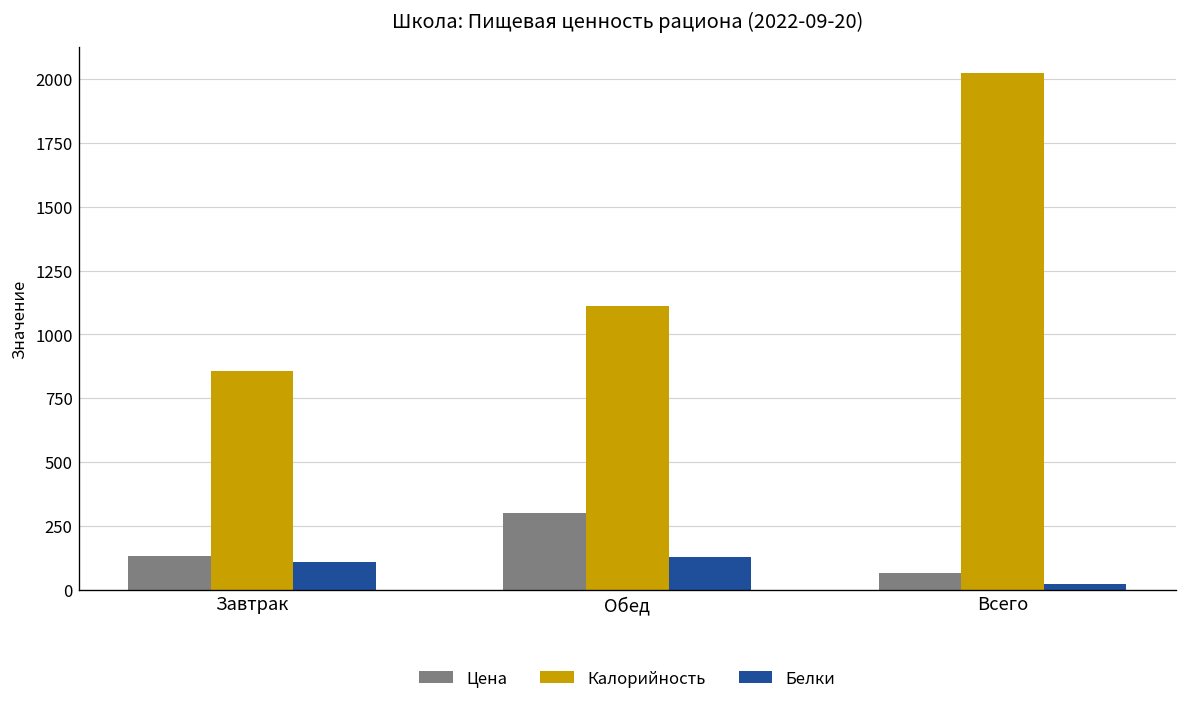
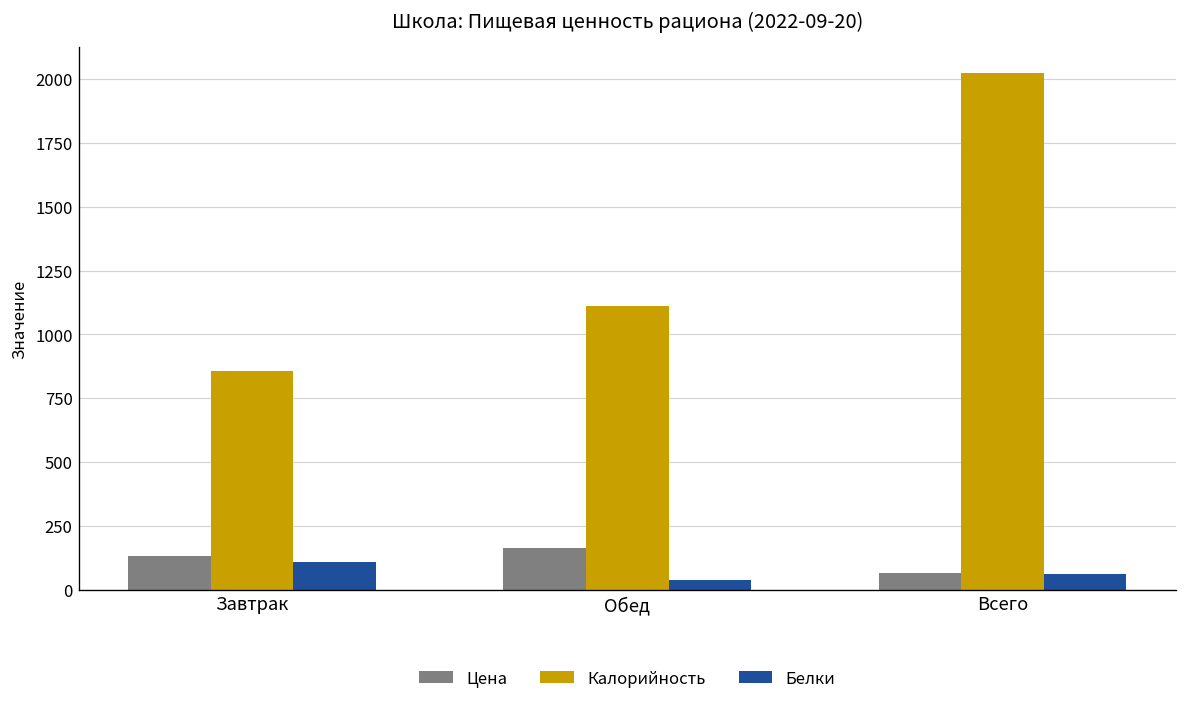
Цена, Обед: 300 -> 160
Белки, Обед: 130 -> 40
Белки, Всего: 20 -> 60
